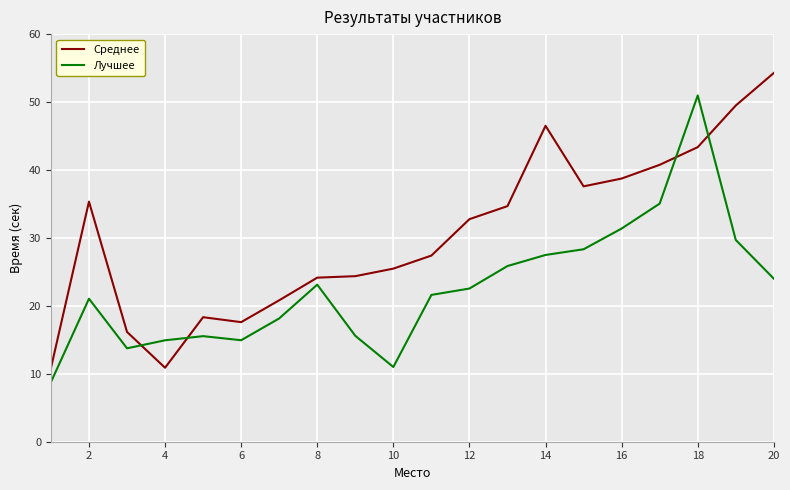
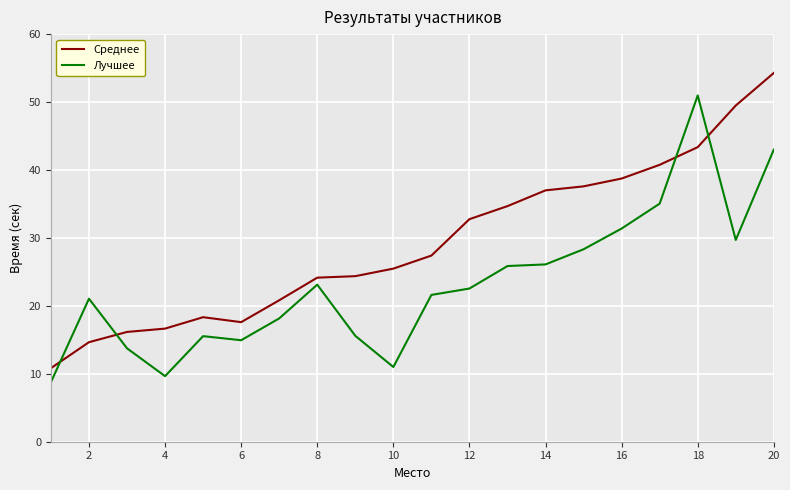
Среднее, 2: 35 -> 15
Среднее, 4: 11 -> 17
Лучшее, 4: 15 -> 10
Среднее, 14: 47 -> 37
Лучшее, 14: 27 -> 26
Лучшее, 20: 24 -> 43
